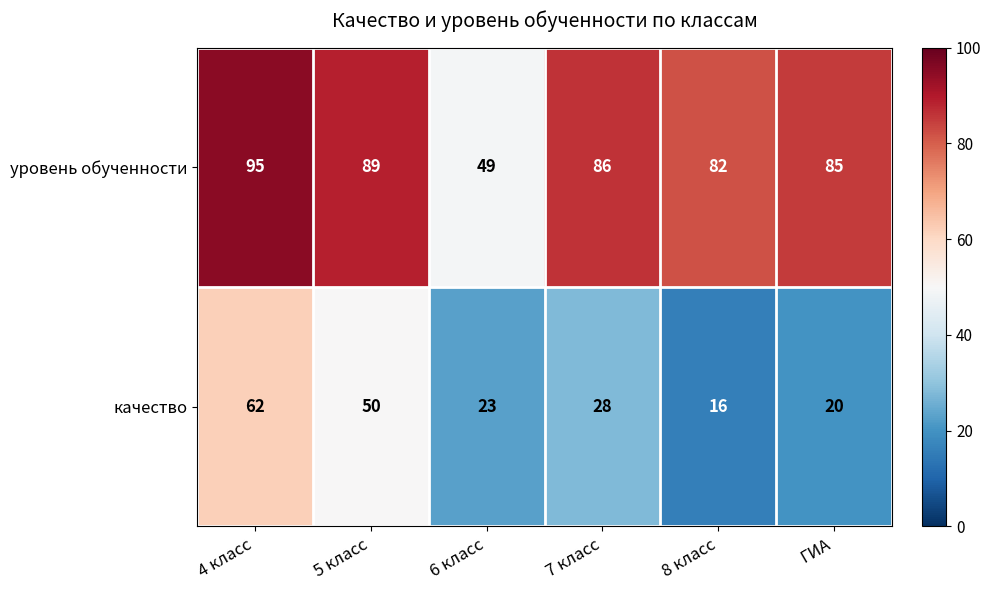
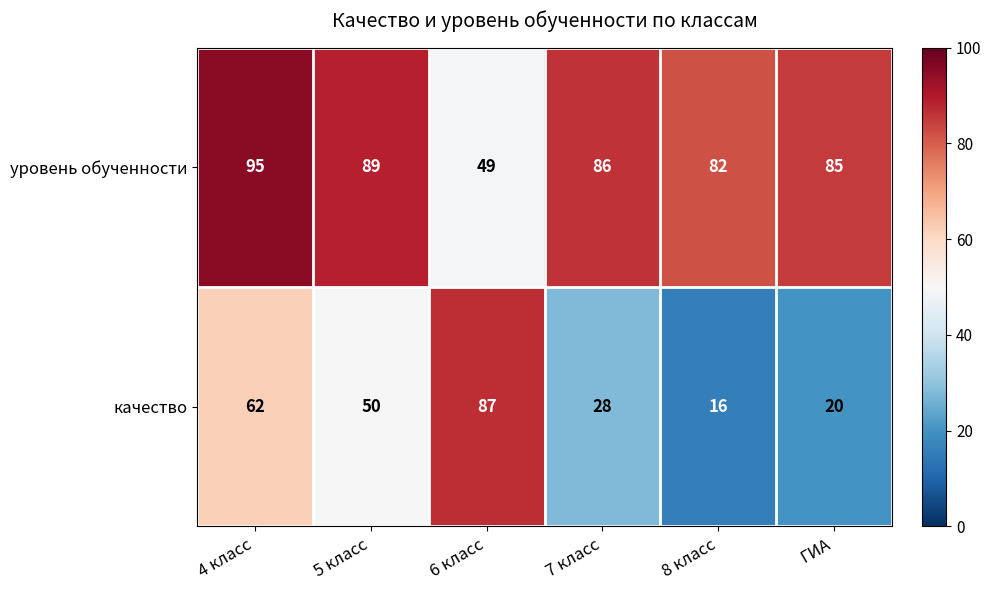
качество, 6 класс: 23 -> 87
